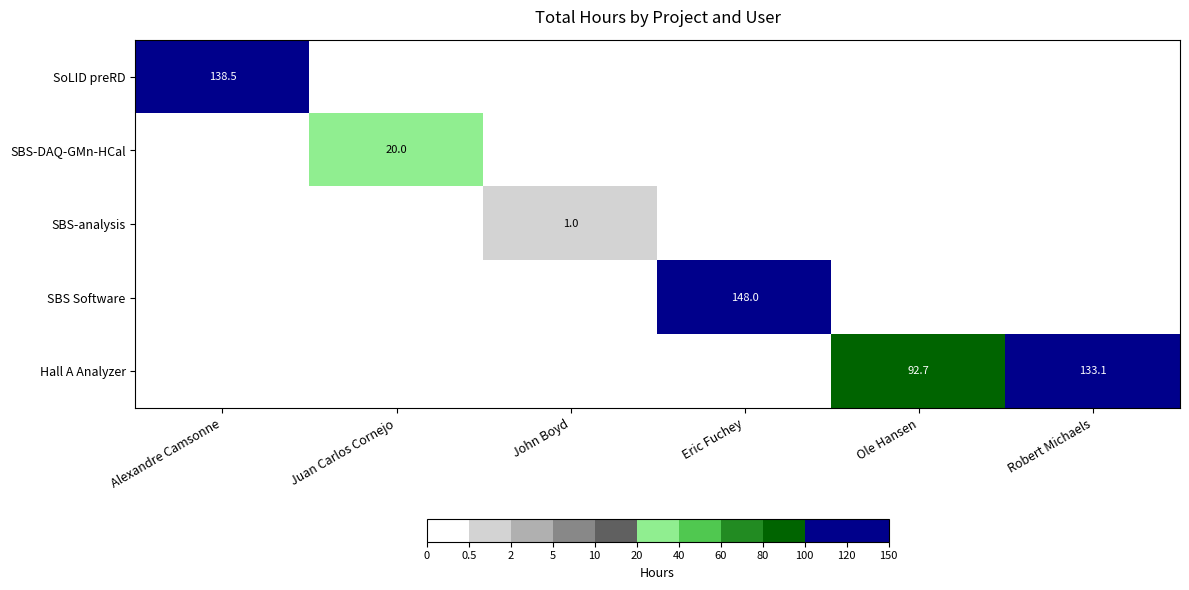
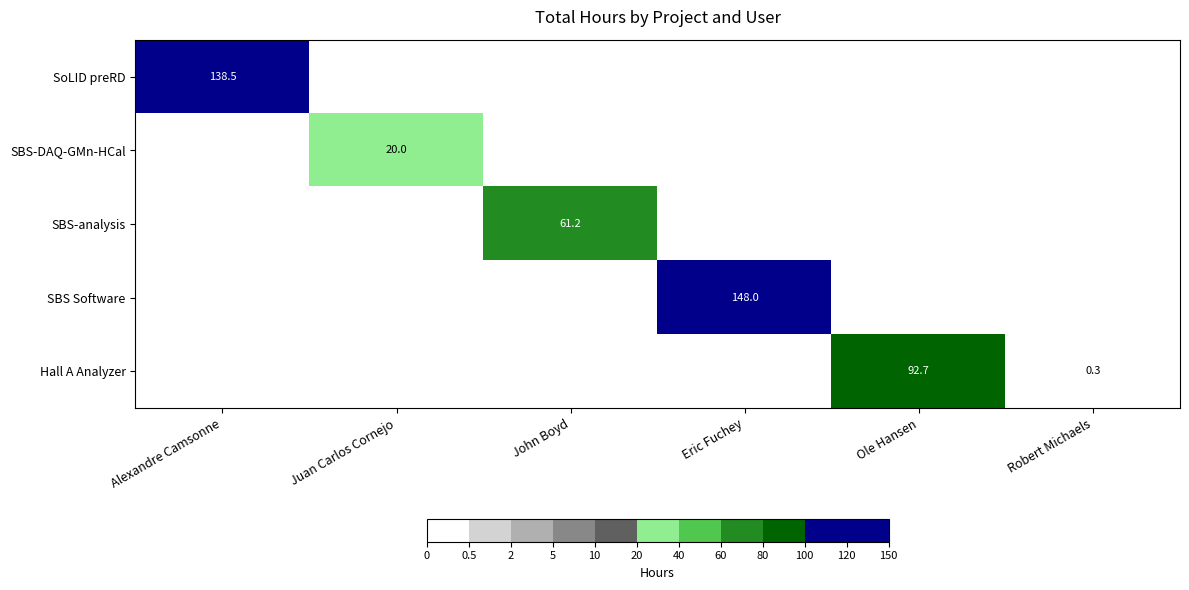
SBS-analysis, John Boyd: 1.0 -> 61.2
Hall A Analyzer, Robert Michaels: 133.1 -> 0.3
